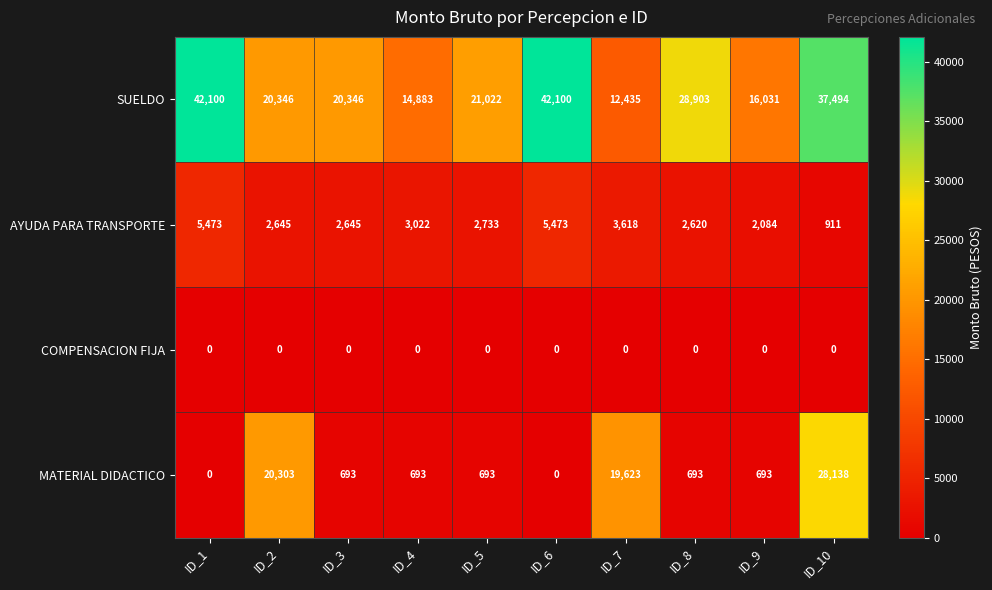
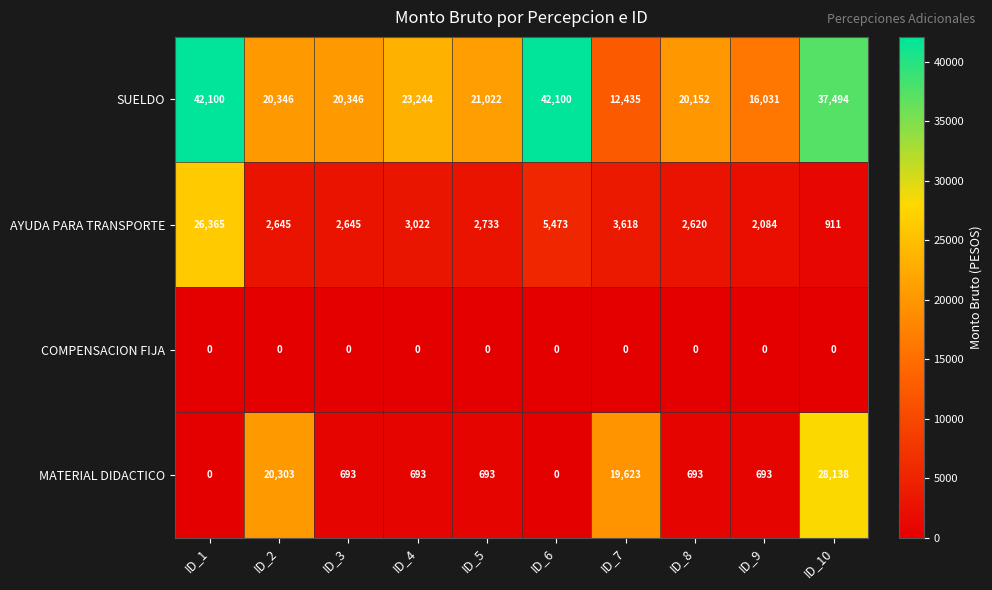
SUELDO, ID_4: 14,883 -> 23,244
SUELDO, ID_8: 28,903 -> 20,152
AYUDA PARA TRANSPORTE, ID_1: 5,473 -> 26,365
